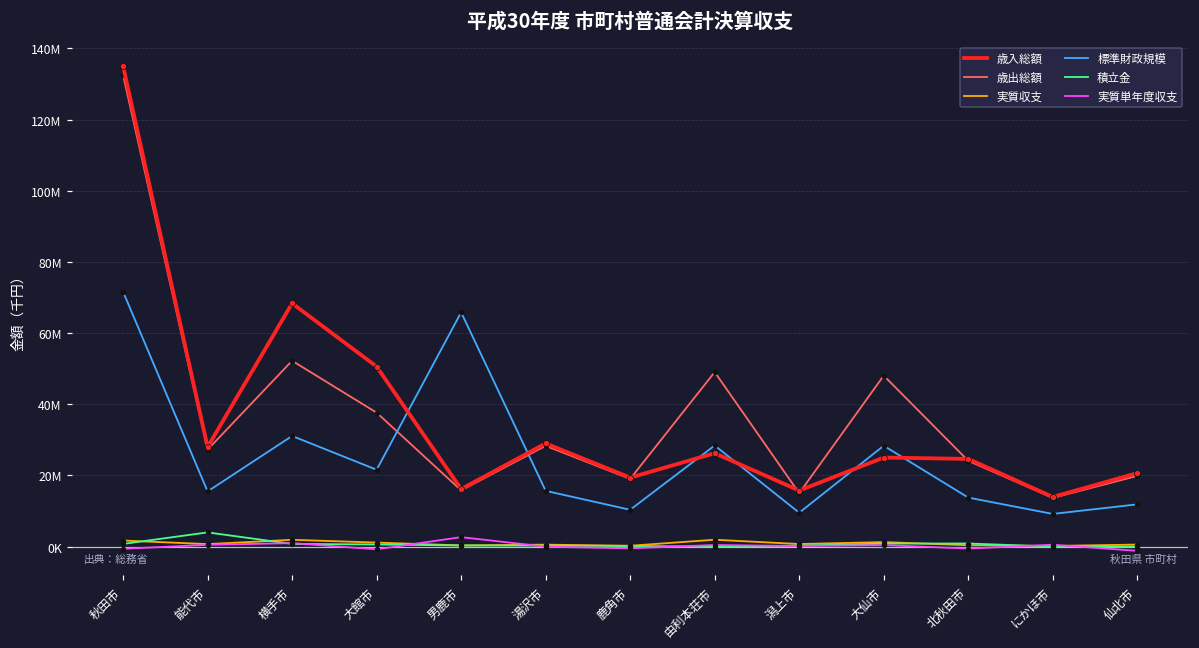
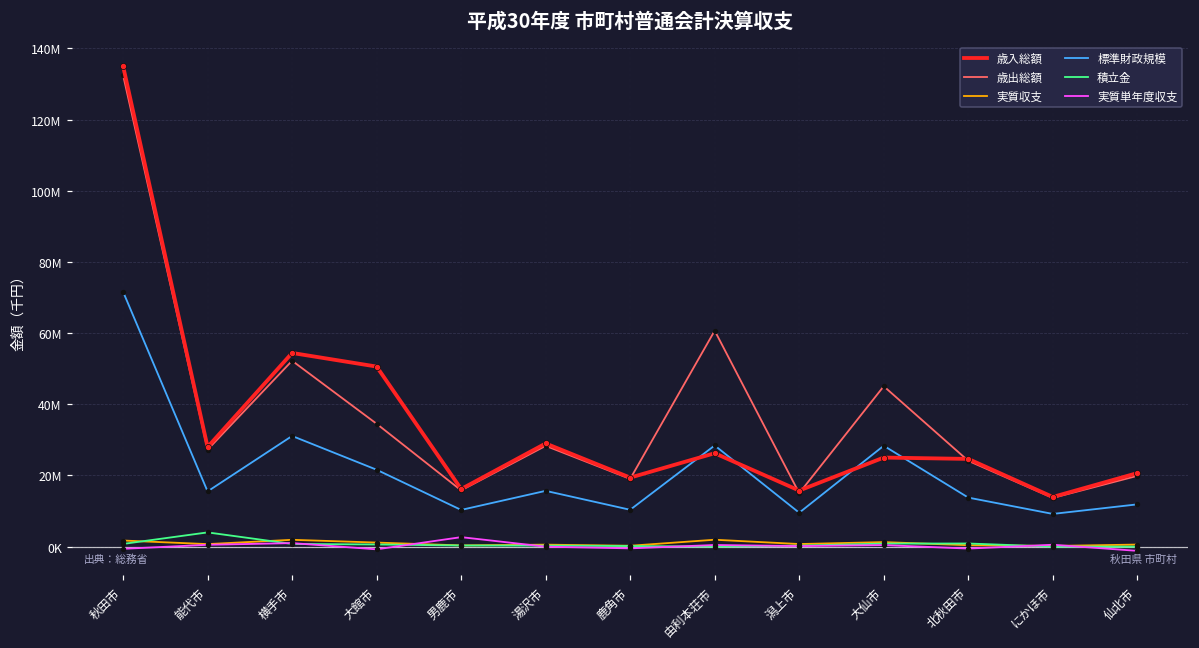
歳入総額, 横手市: 68000000 -> 54000000
歳出総額, 大館市: 38000000 -> 35000000
標準財政規模, 男鹿市: 66000000 -> 10000000
歳出総額, 由利本荘市: 49000000 -> 61000000
歳出総額, 大仙市: 48000000 -> 45000000
